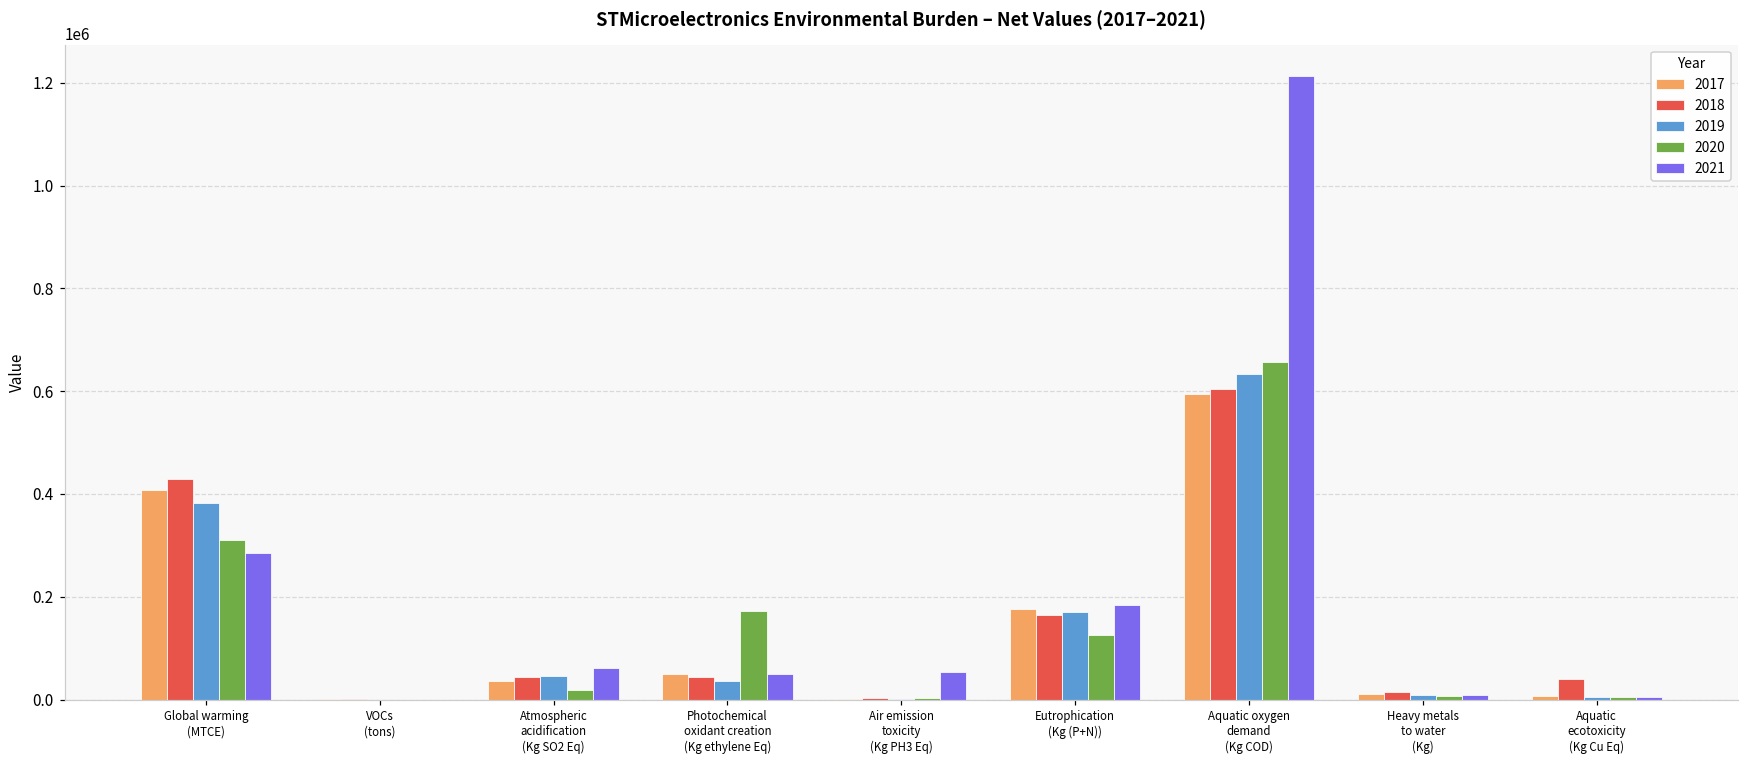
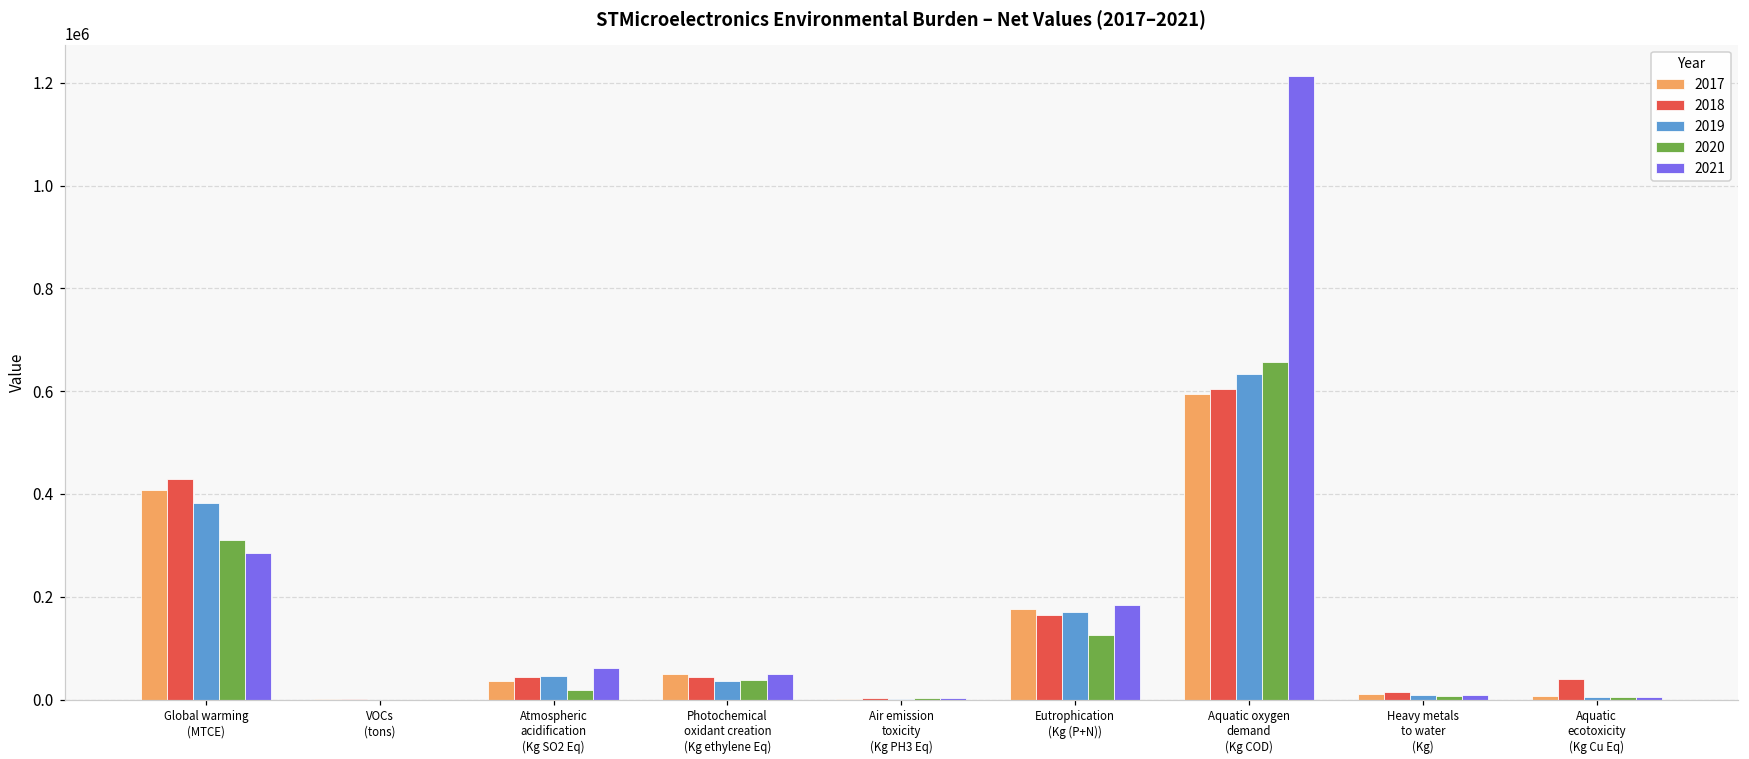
2020, Photochemical oxidant creation (Kg ethylene Eq): 170000 -> 40000
2021, Air emission toxicity (Kg PH3 Eq): 50000 -> 0
